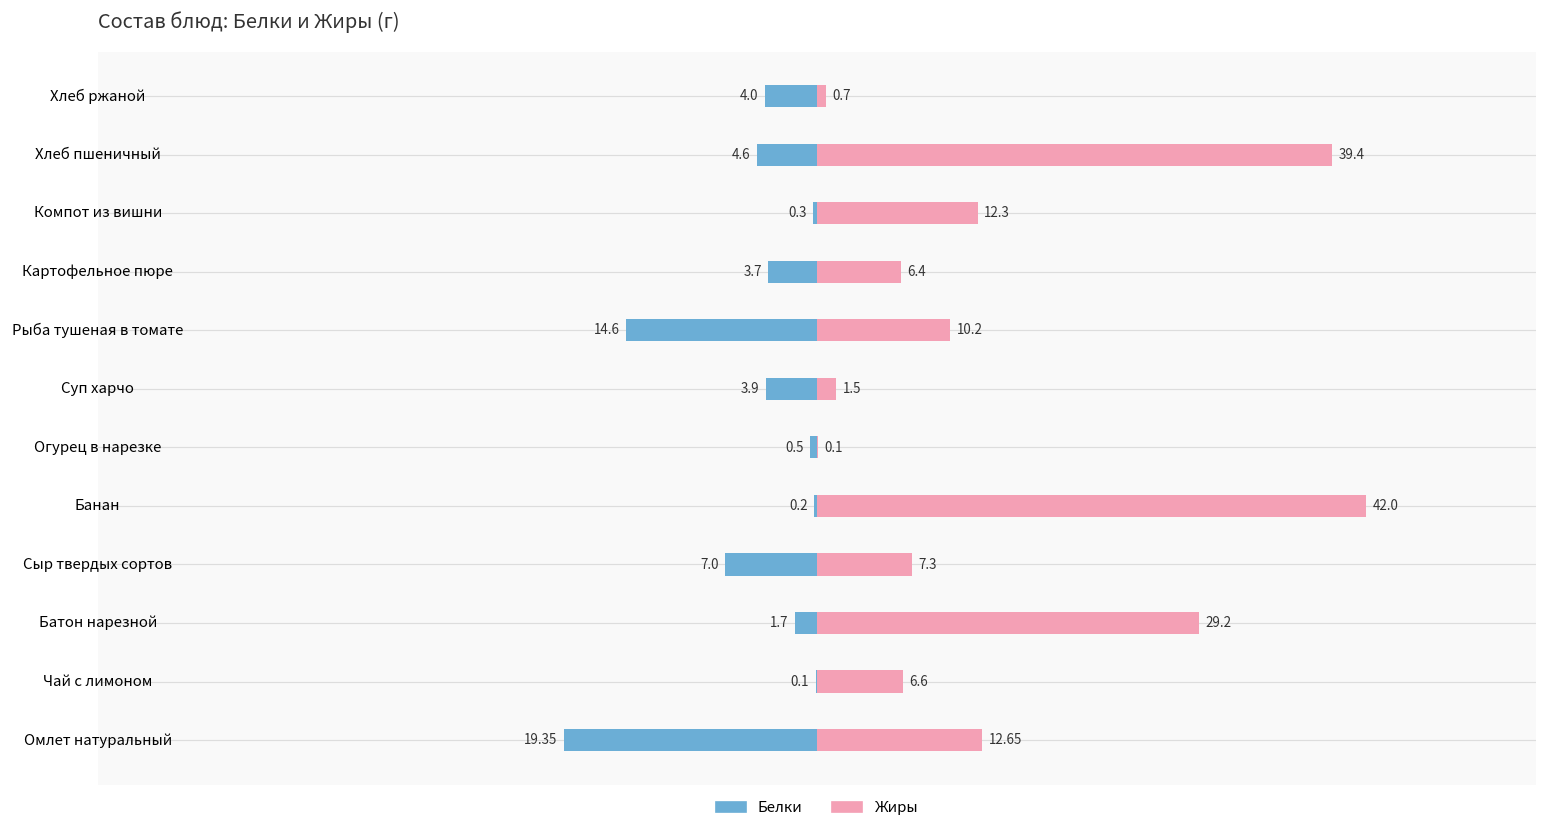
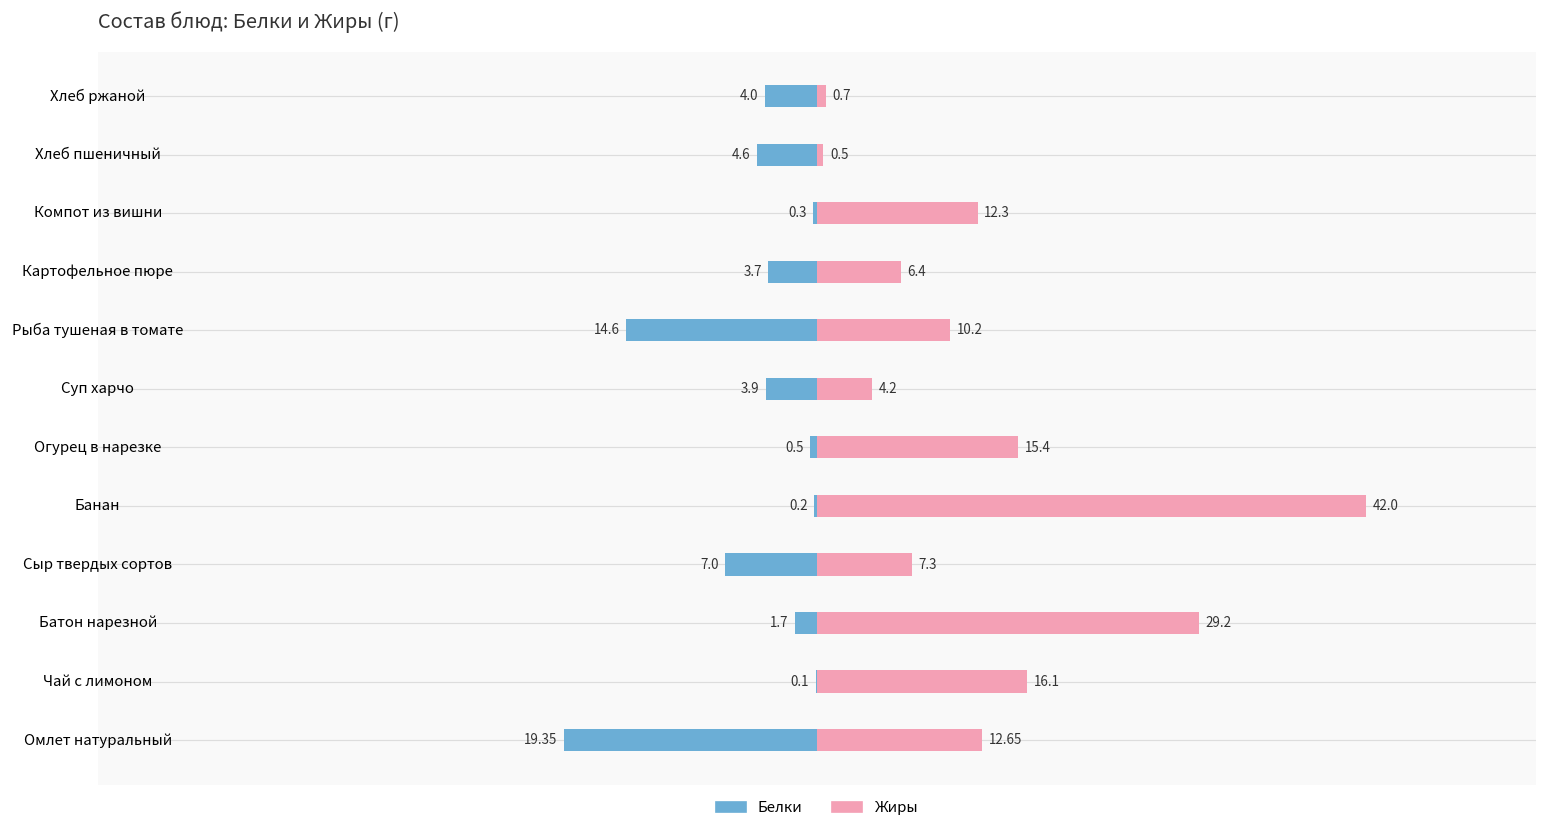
Жиры, Хлеб пшеничный: 39.4 -> 0.5
Жиры, Суп харчо: 1.5 -> 4.2
Жиры, Огурец в нарезке: 0.1 -> 15.4
Жиры, Чай с лимоном: 6.6 -> 16.1
